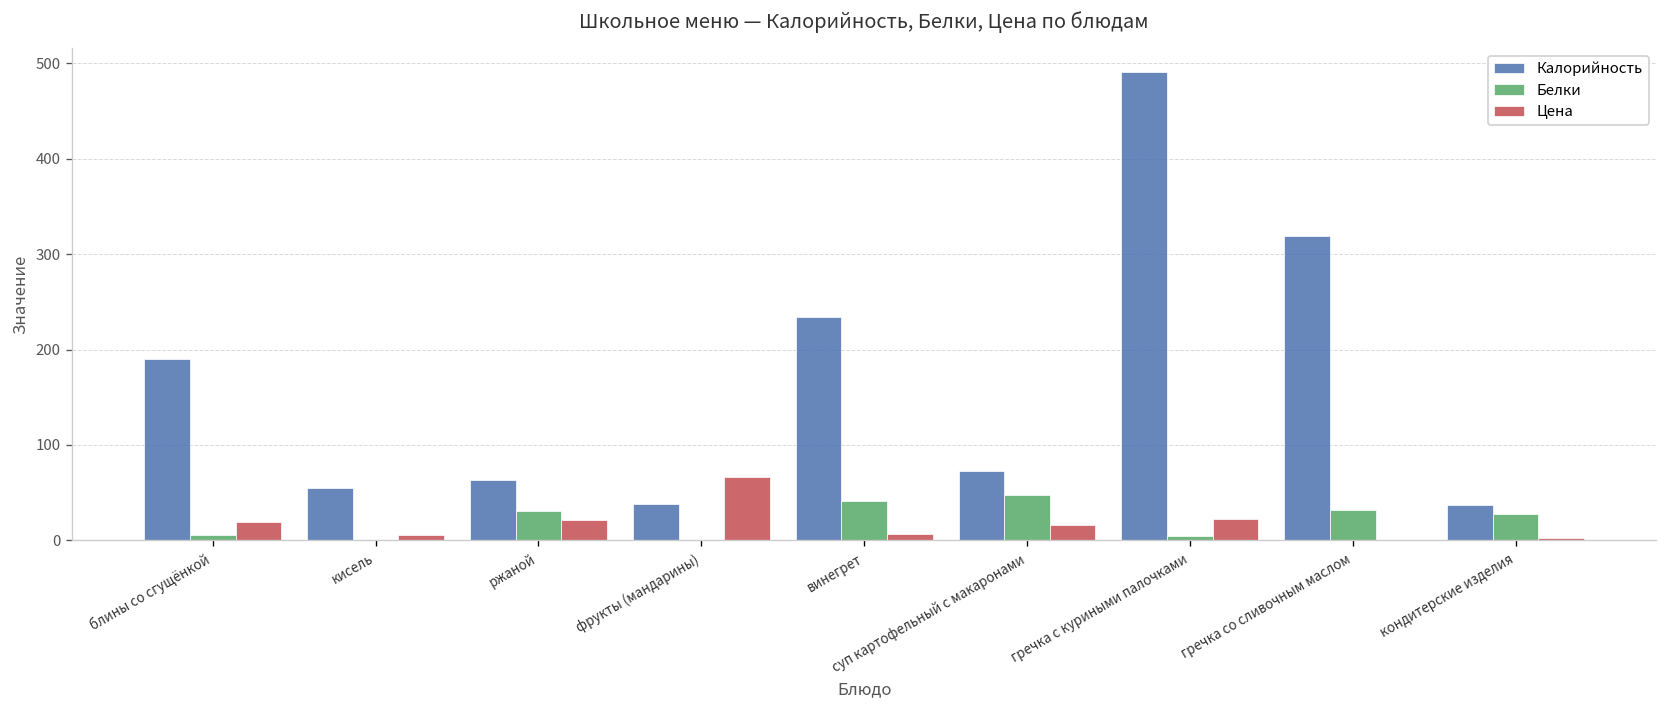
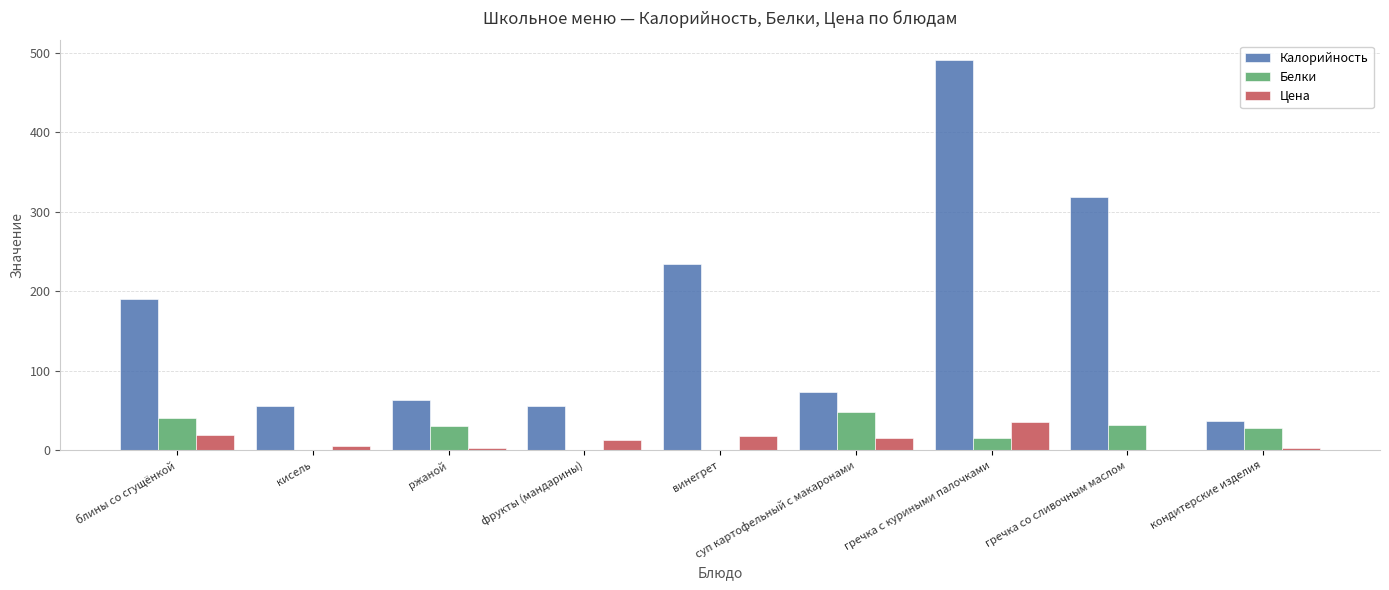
Белки, блины со сгущёнкой: 10 -> 40
Цена, ржаной: 20 -> 0
Калорийность, фрукты (мандарины): 40 -> 60
Цена, фрукты (мандарины): 70 -> 10
Белки, винегрет: 40 -> 0
Цена, винегрет: 10 -> 20
Белки, гречка с куриными палочками: 10 -> 20
Цена, гречка с куриными палочками: 20 -> 40
